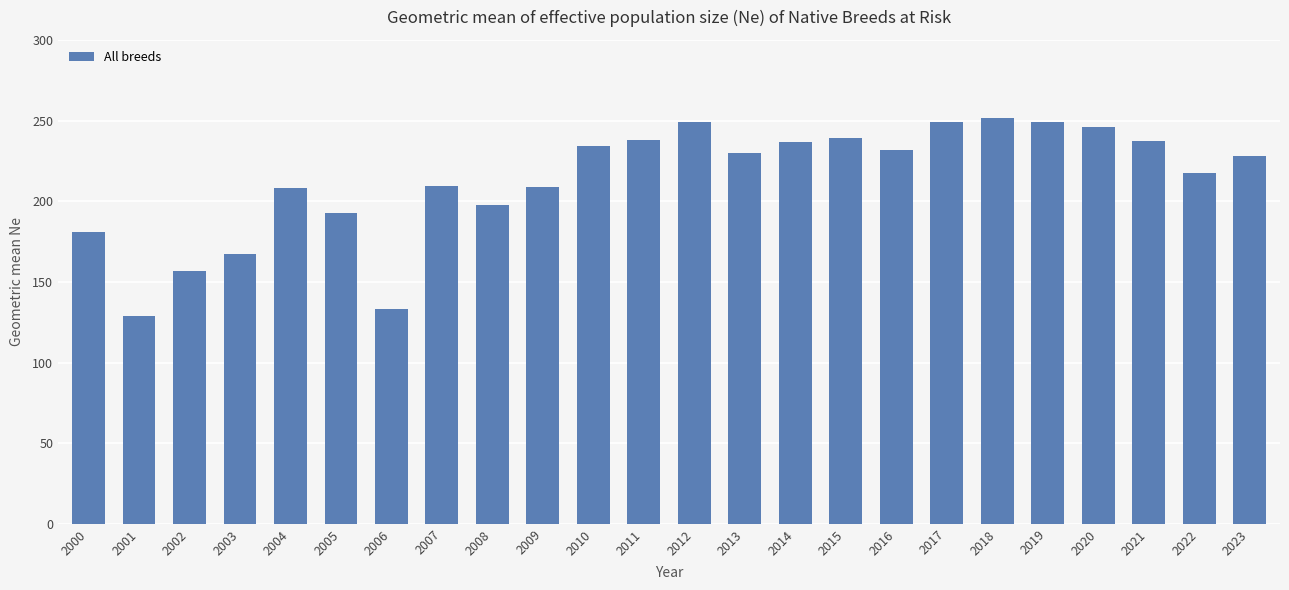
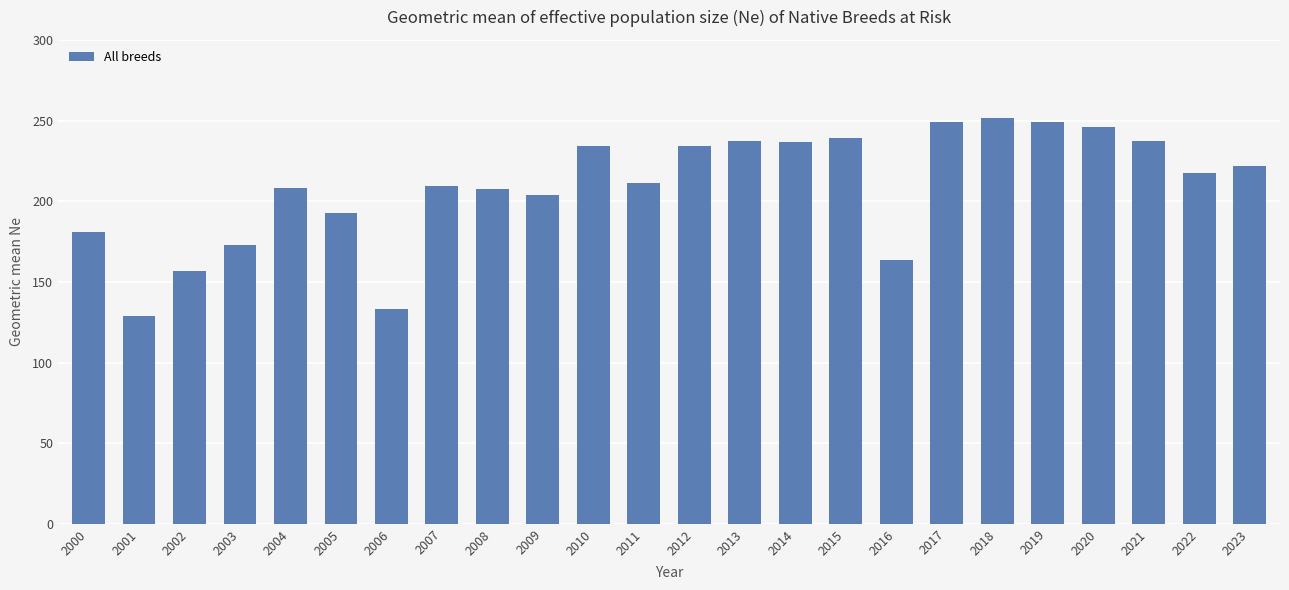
2003: 167 -> 173
2008: 198 -> 207
2009: 209 -> 204
2011: 238 -> 211
2012: 249 -> 234
2013: 230 -> 237
2016: 232 -> 164
2023: 228 -> 222
